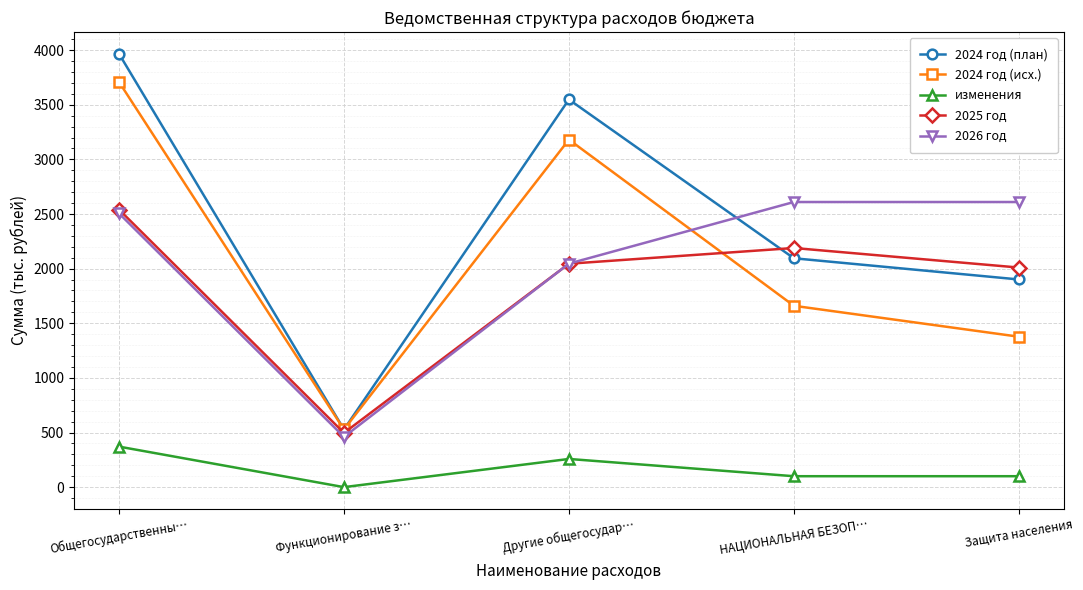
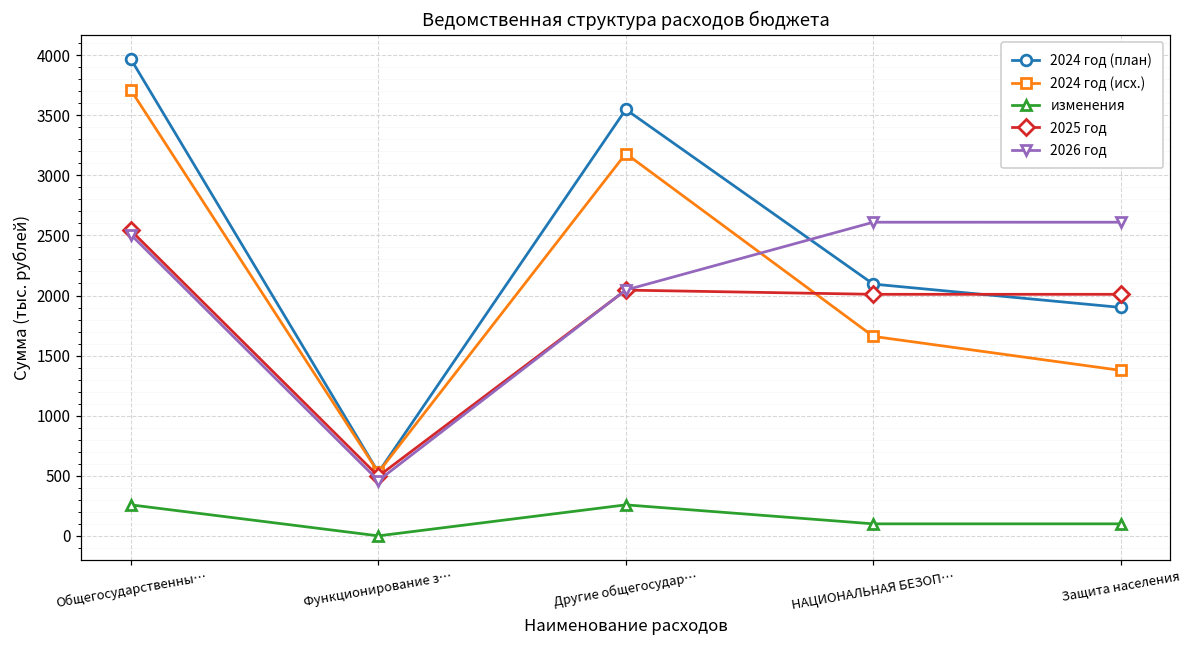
изменения, Общегосударственны…: 370 -> 260
2025 год, НАЦИОНАЛЬНАЯ БЕЗОП…: 2190 -> 2010
